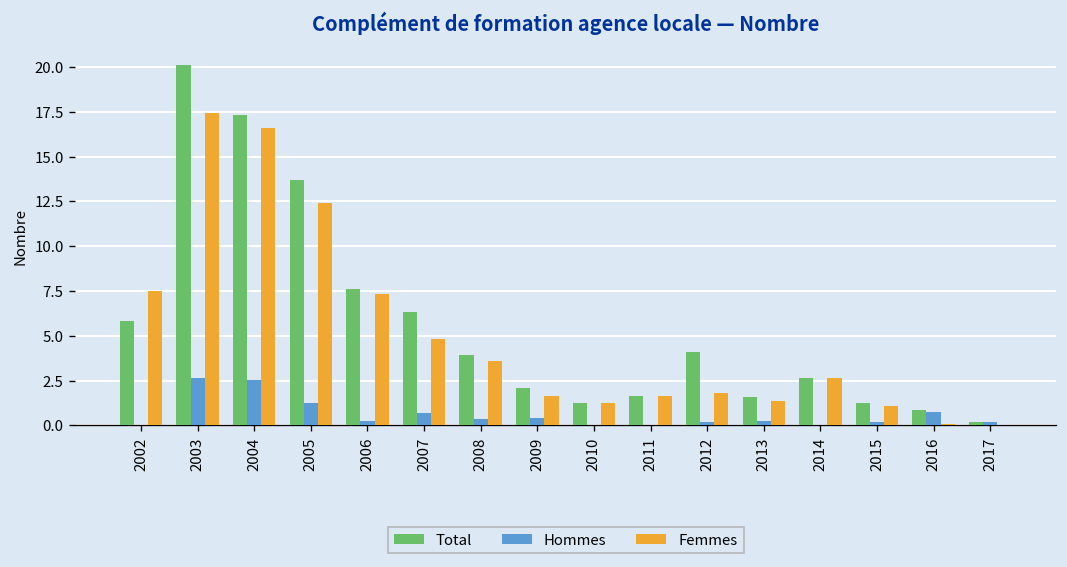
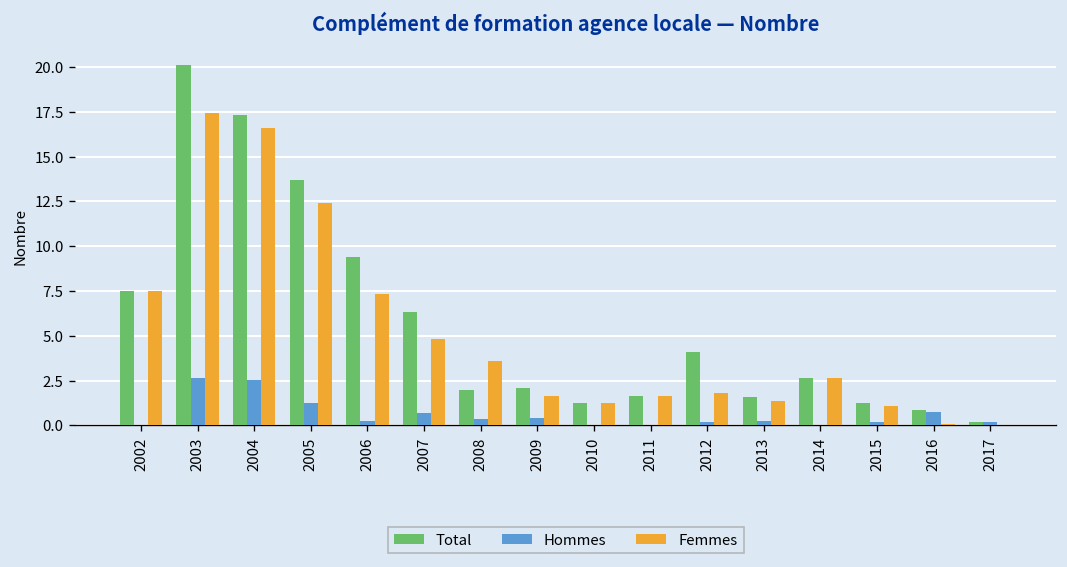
Total, 2002: 5.8 -> 7.5
Total, 2006: 7.6 -> 9.4
Total, 2008: 3.9 -> 2.0
